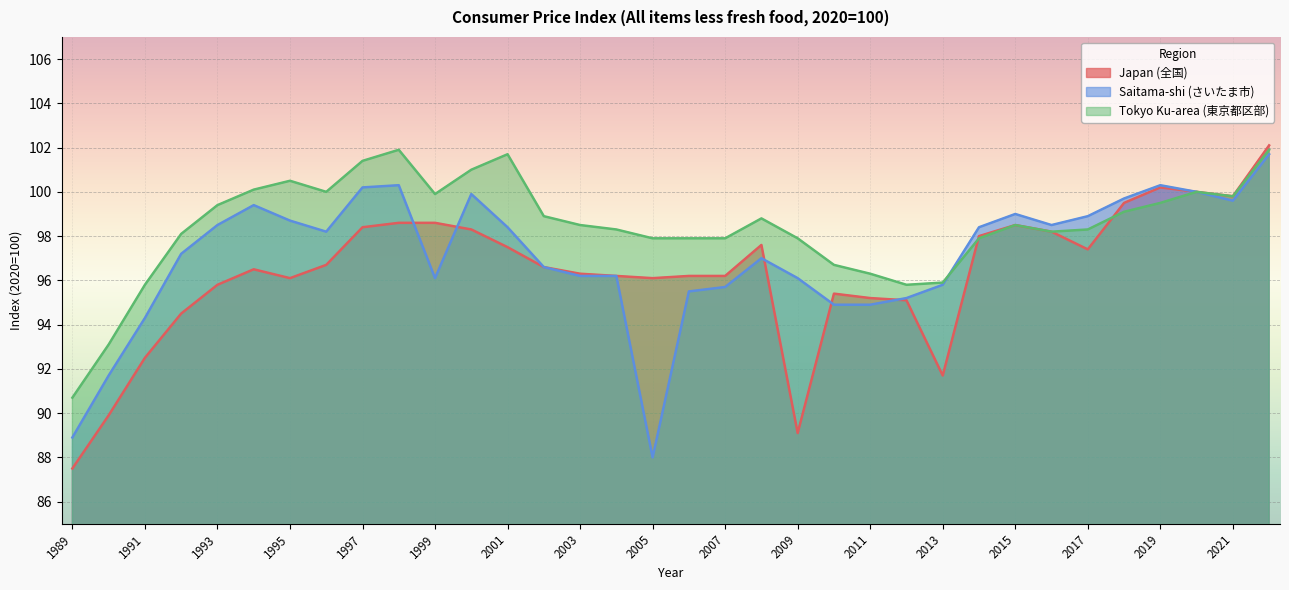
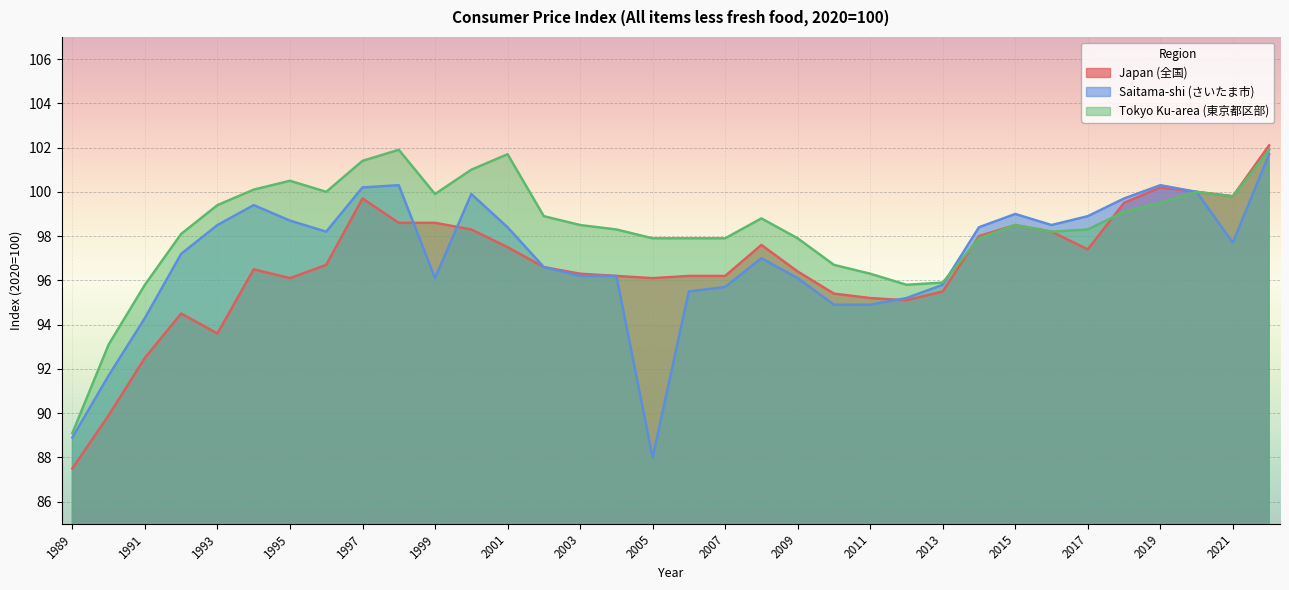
Tokyo Ku-area (東京都区部), 1989: 90.7 -> 89.1
Japan (全国), 1993: 95.8 -> 93.6
Japan (全国), 1997: 98.4 -> 99.7
Japan (全国), 2009: 89.1 -> 96.4
Japan (全国), 2013: 91.7 -> 95.5
Saitama-shi (さいたま市), 2021: 99.6 -> 97.7
